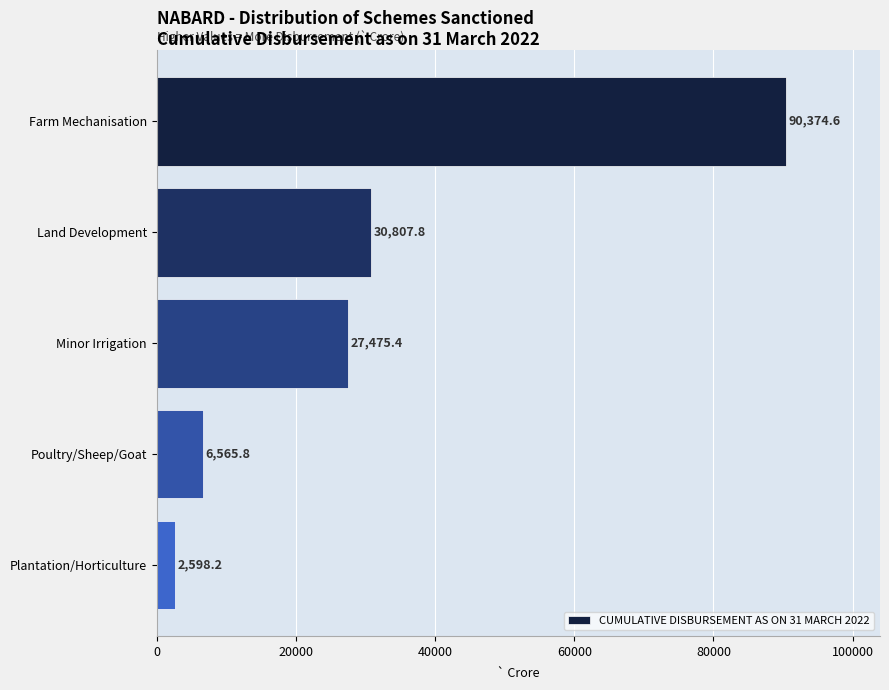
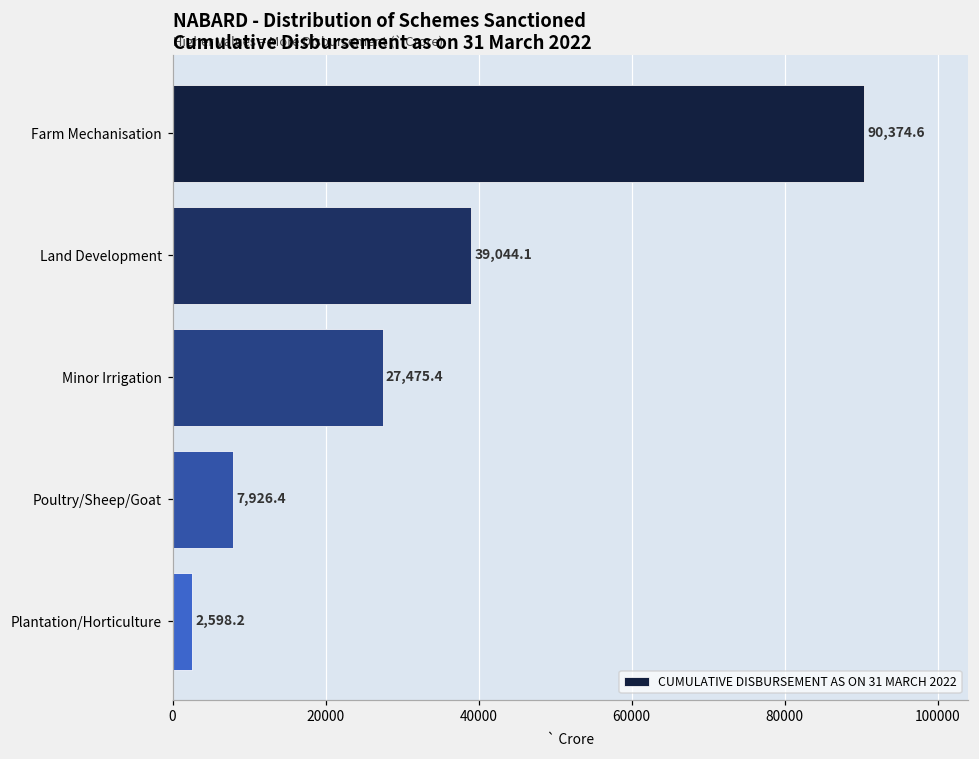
Land Development: 30,807.8 -> 39,044.1
Poultry/Sheep/Goat: 6,565.8 -> 7,926.4
